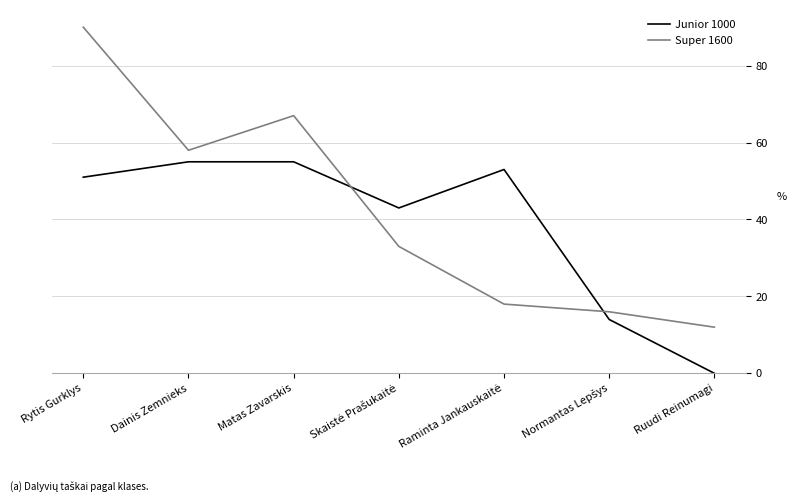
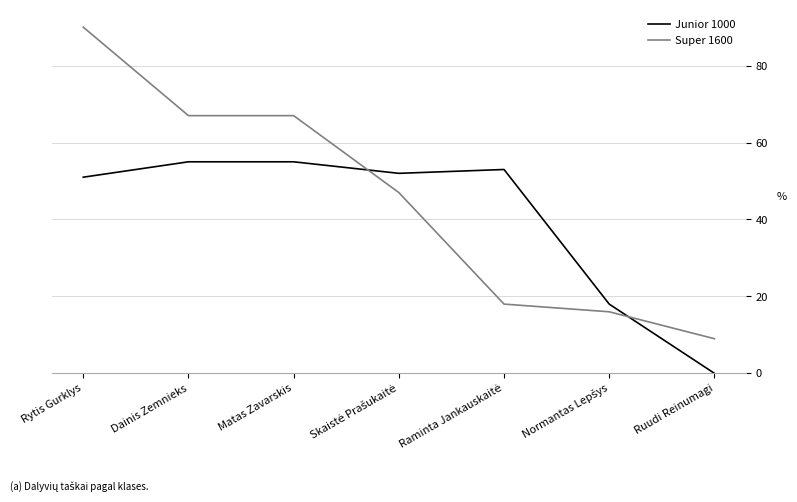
Super 1600, Dainis Zemnieks: 58 -> 67
Junior 1000, Skaistė Prašukaitė: 43 -> 52
Super 1600, Skaistė Prašukaitė: 33 -> 47
Junior 1000, Normantas Lepšys: 14 -> 18
Super 1600, Ruudi Reinumagi: 12 -> 9
